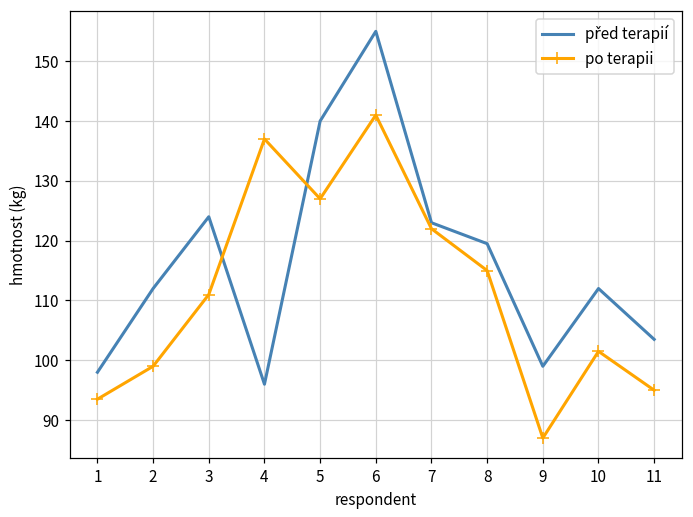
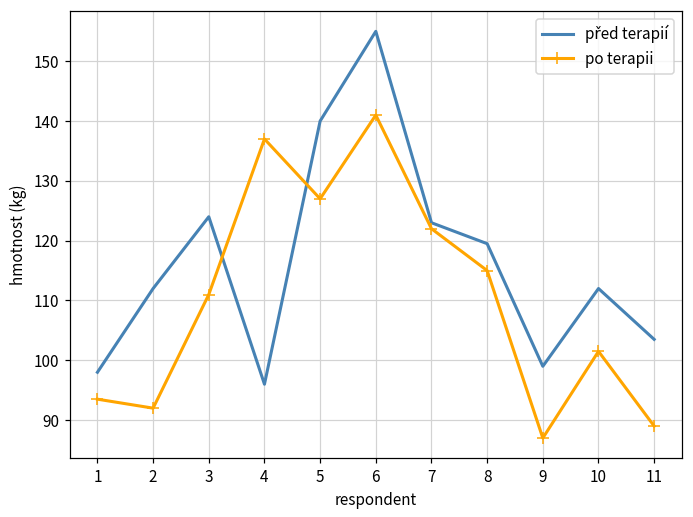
po terapii, 2: 99 -> 92
po terapii, 11: 95 -> 89
